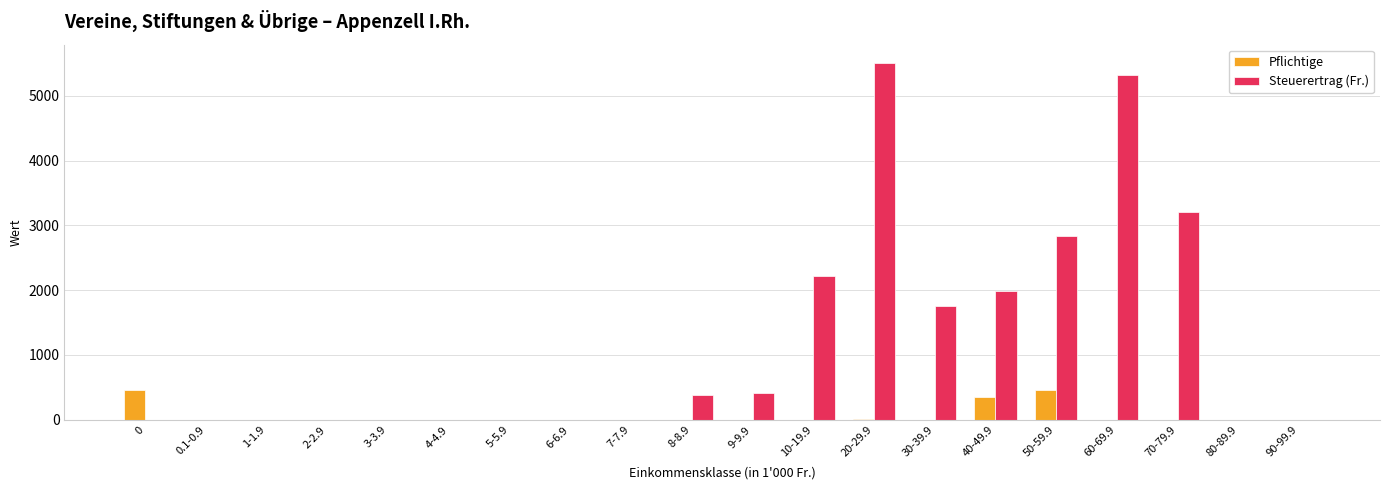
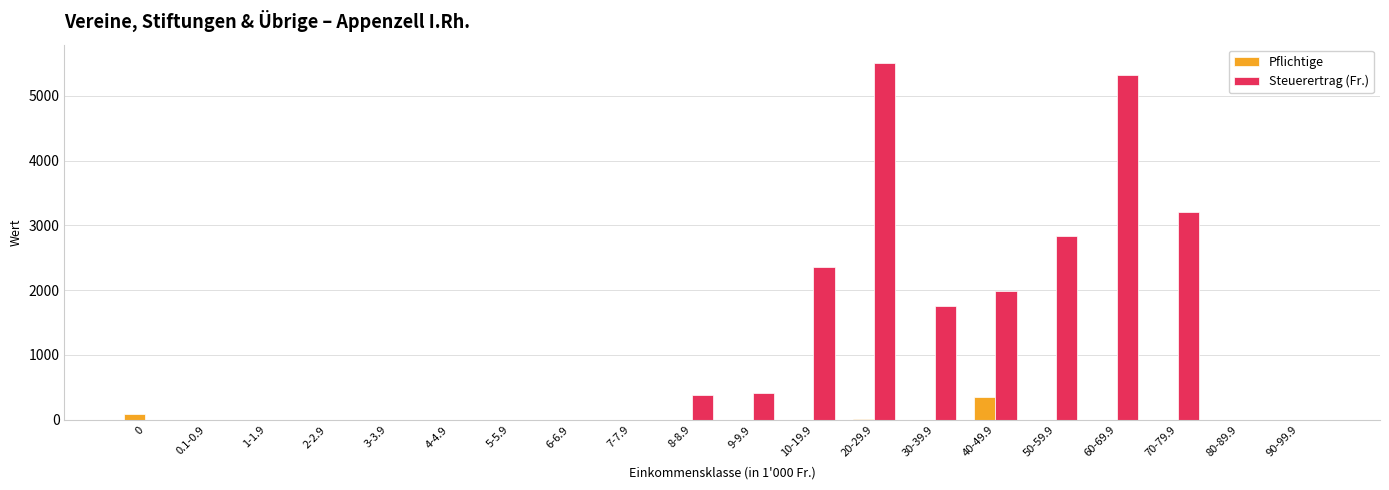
Pflichtige, 0: 500 -> 100
Steuerertrag (Fr.), 10-19.9: 2200 -> 2400
Pflichtige, 50-59.9: 500 -> 0
